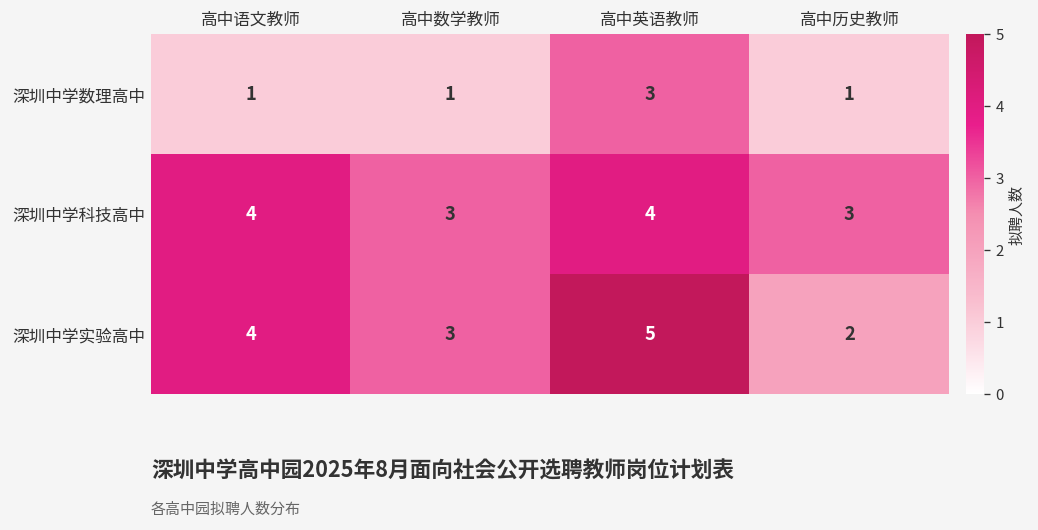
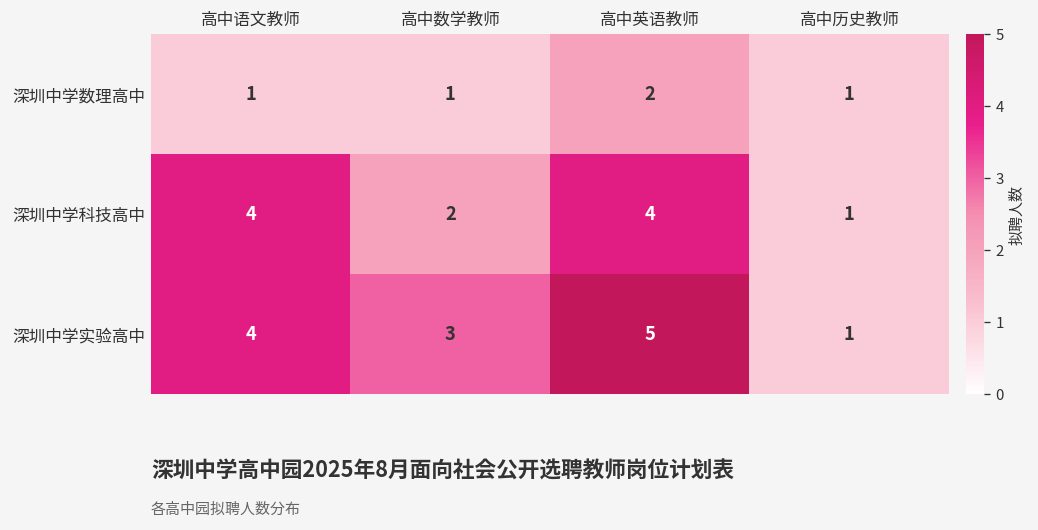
深圳中学数理高中, 高中英语教师: 3 -> 2
深圳中学科技高中, 高中数学教师: 3 -> 2
深圳中学科技高中, 高中历史教师: 3 -> 1
深圳中学实验高中, 高中历史教师: 2 -> 1
